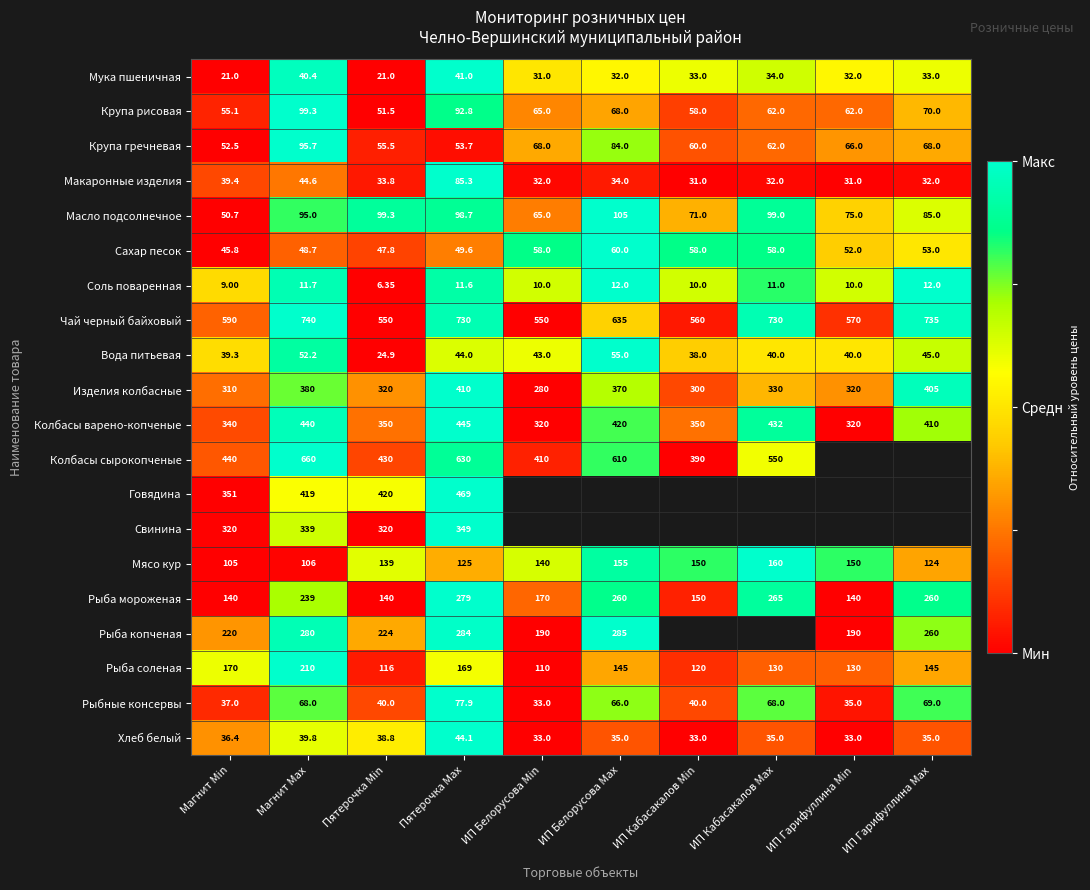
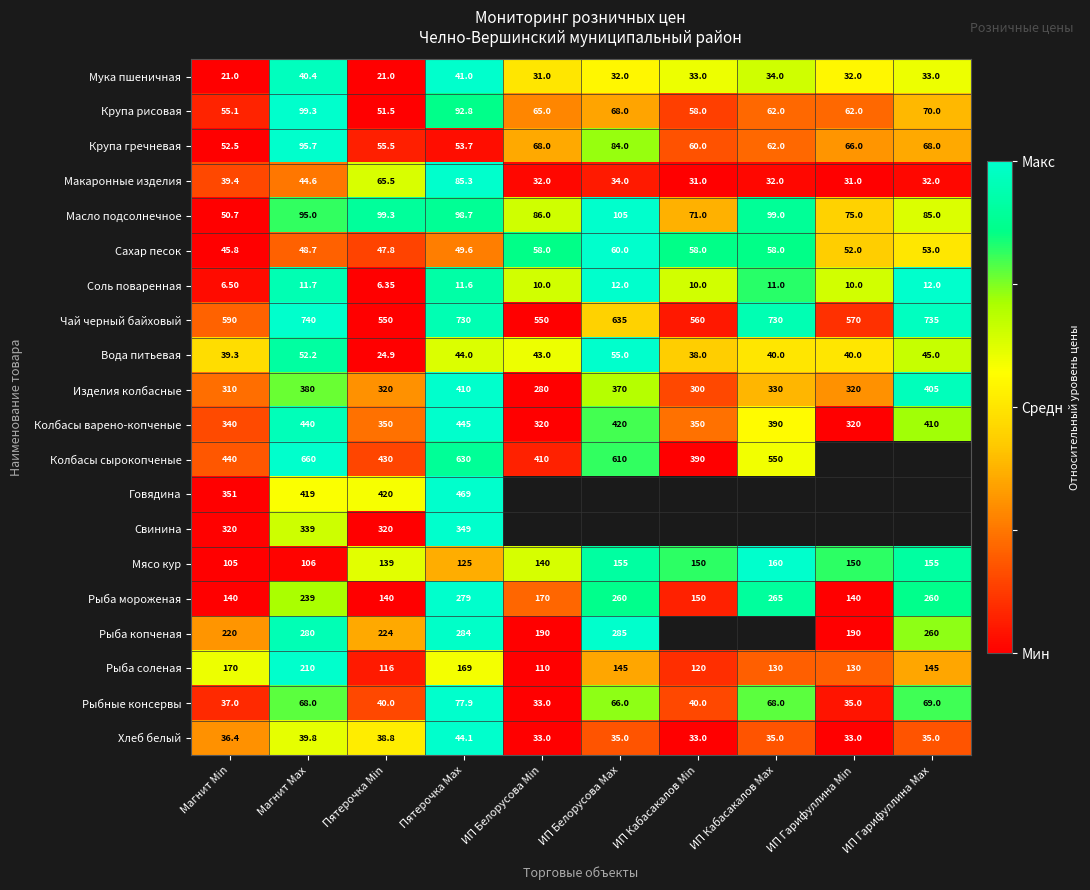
Макаронные изделия, Пятерочка Min: 33.8 -> 65.5
Масло подсолнечное, ИП Белорусова Min: 65.0 -> 86.0
Соль поваренная, Магнит Min: 9.00 -> 6.50
Колбасы варено-копченые, ИП Кабасакалов Max: 432 -> 390
Мясо кур, ИП Гарифуллина Max: 124 -> 155
